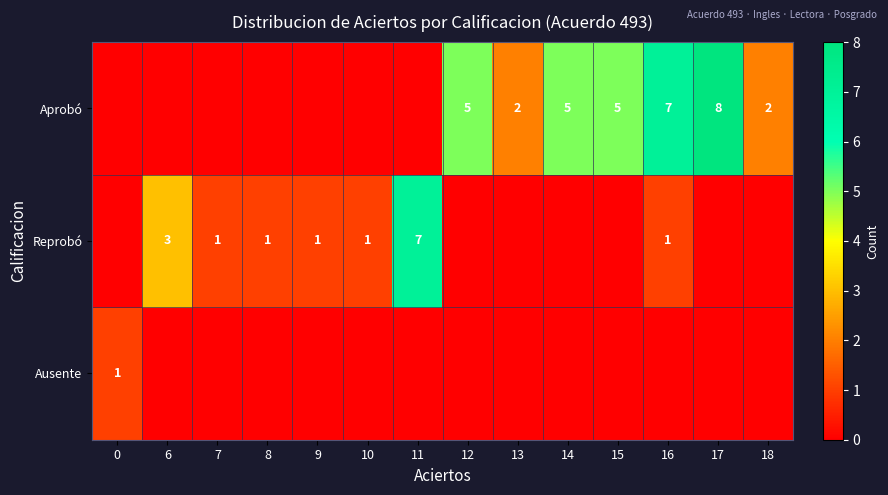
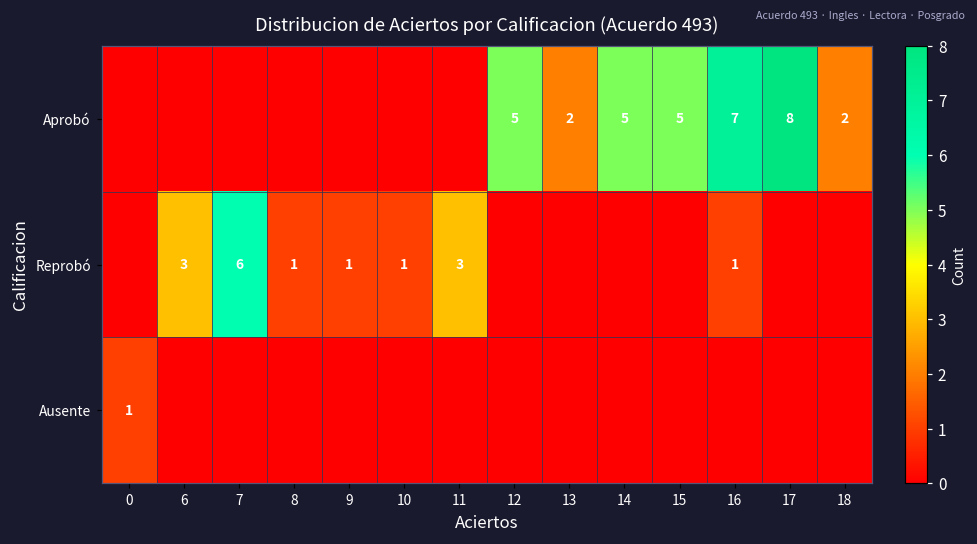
Reprobó, 7: 1 -> 6
Reprobó, 11: 7 -> 3
